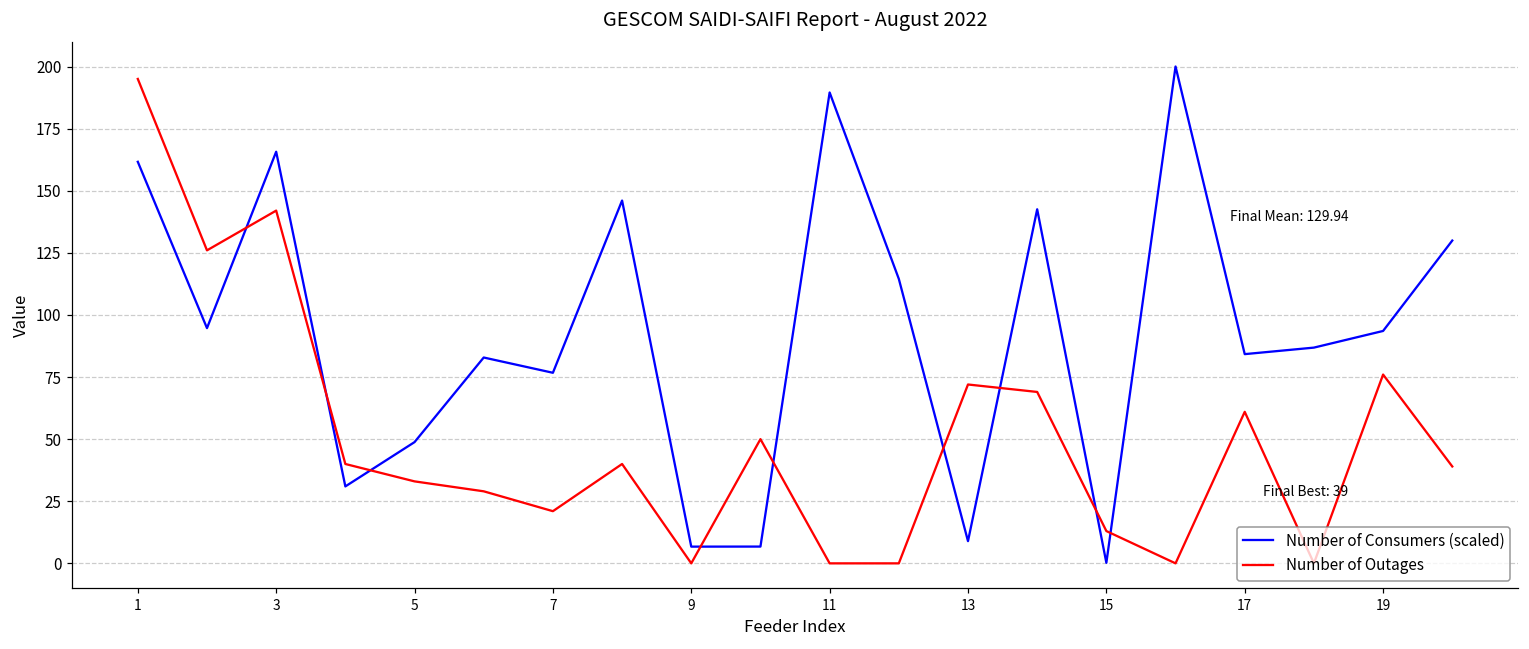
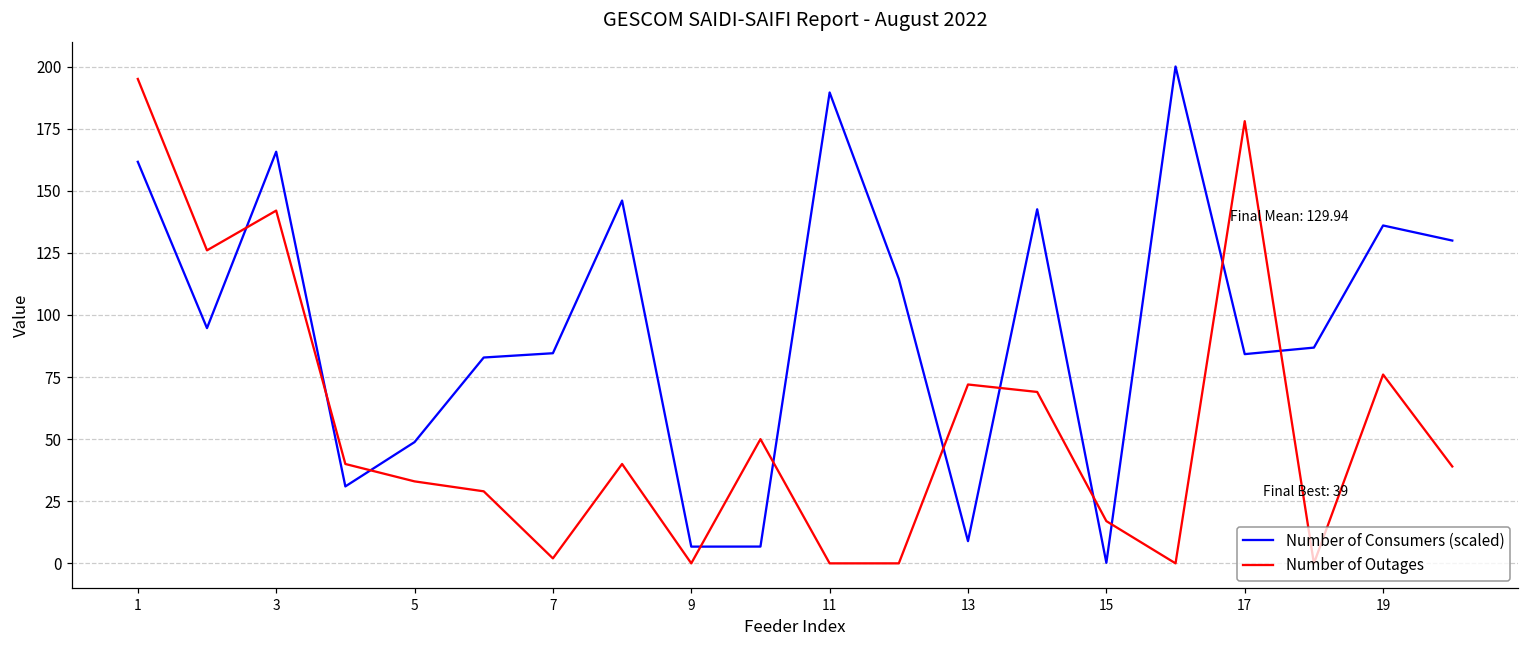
Number of Consumers (scaled), 7: 77 -> 85
Number of Outages, 7: 21 -> 2
Number of Outages, 15: 13 -> 17
Number of Outages, 17: 61 -> 178
Number of Consumers (scaled), 19: 94 -> 136
